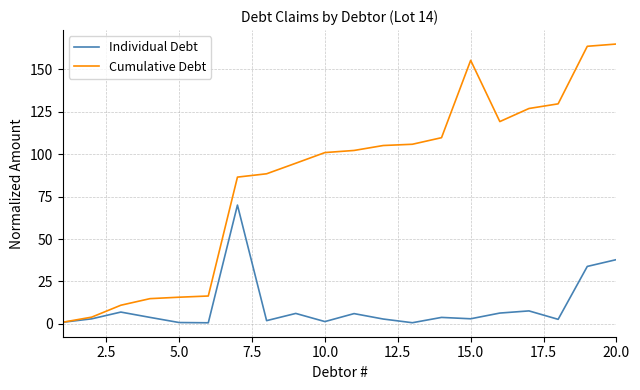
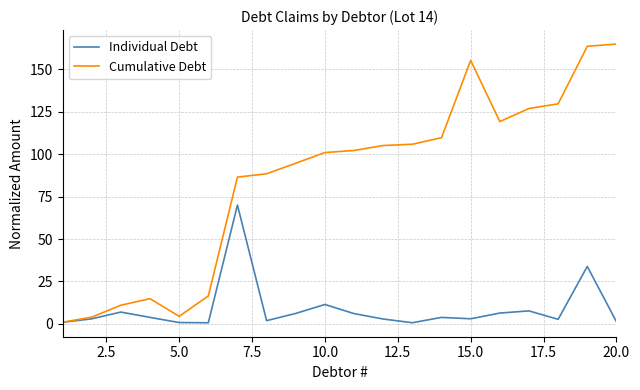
Cumulative Debt, 5.0: 16 -> 5
Individual Debt, 10.0: 1 -> 11
Individual Debt, 20.0: 38 -> 1
